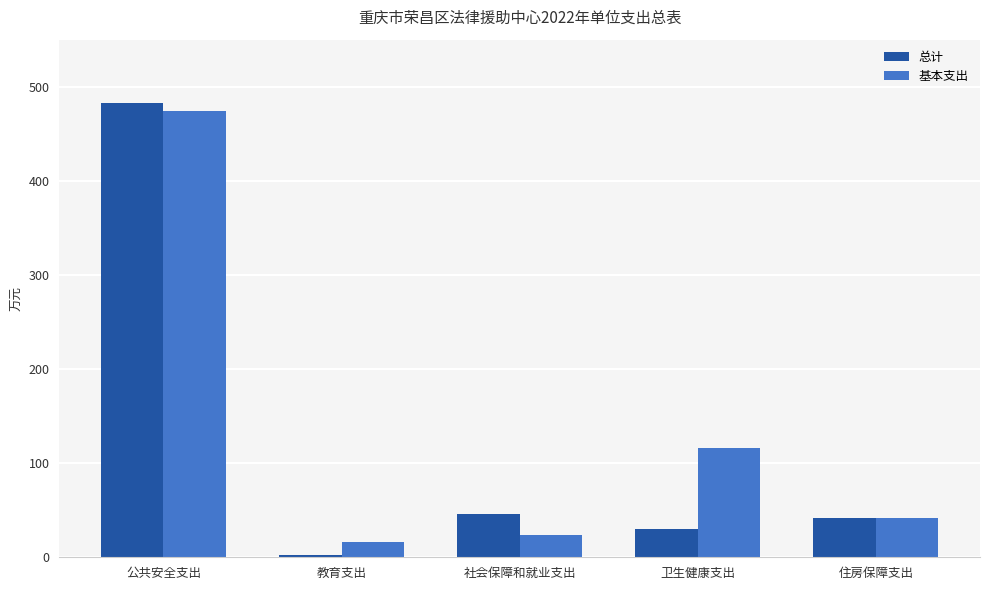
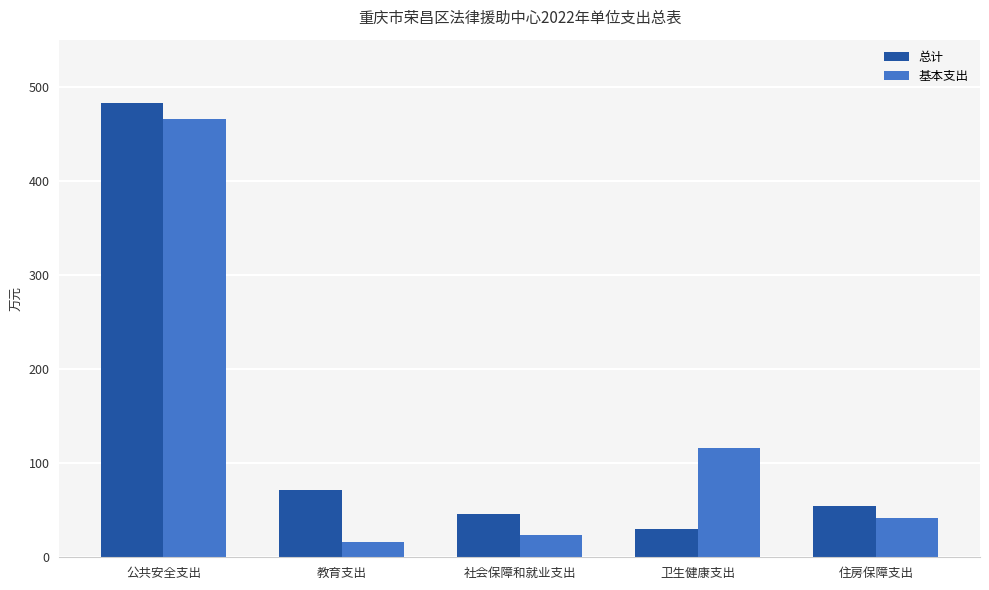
基本支出, 公共安全支出: 474 -> 466
总计, 教育支出: 0 -> 70
总计, 住房保障支出: 40 -> 50
